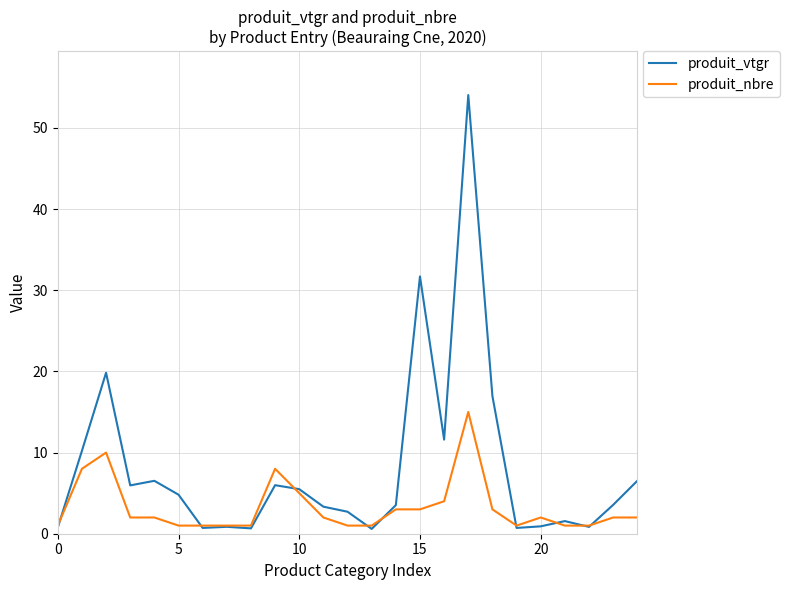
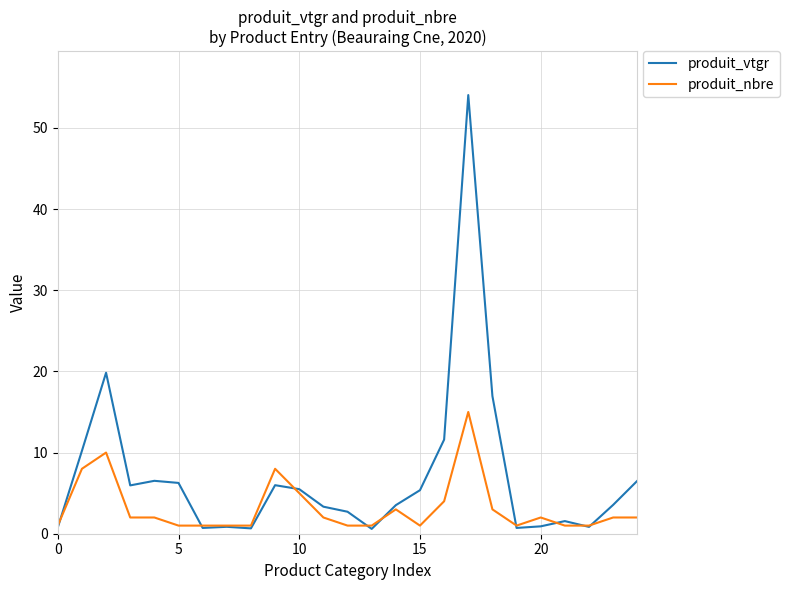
produit_vtgr, 5: 5 -> 6
produit_vtgr, 15: 32 -> 5
produit_nbre, 15: 3 -> 1
